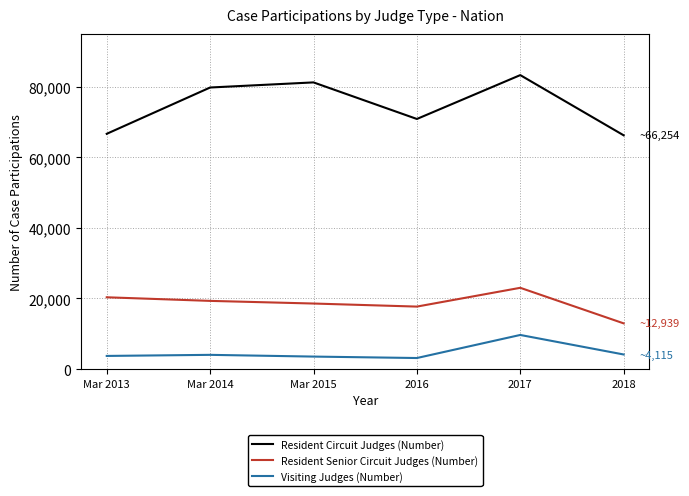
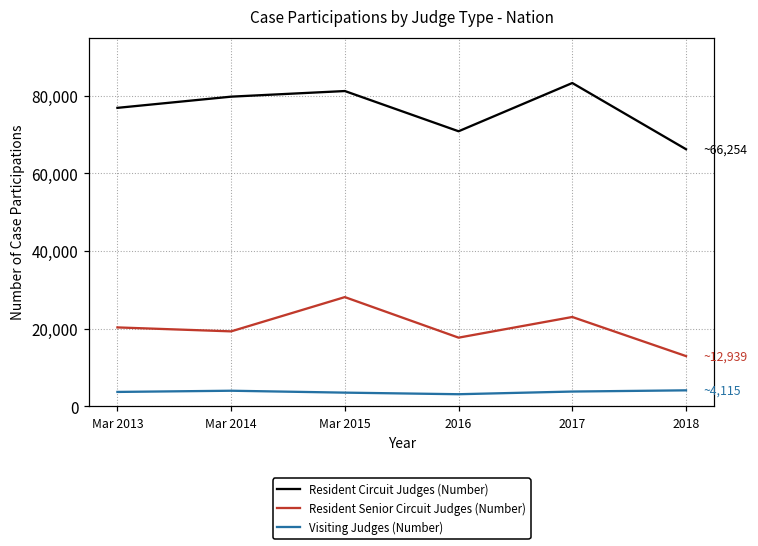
Resident Circuit Judges (Number), Mar 2013: 67,000 -> 77,000
Resident Senior Circuit Judges (Number), Mar 2015: 19,000 -> 28,000
Visiting Judges (Number), 2017: 10,000 -> 4,000
